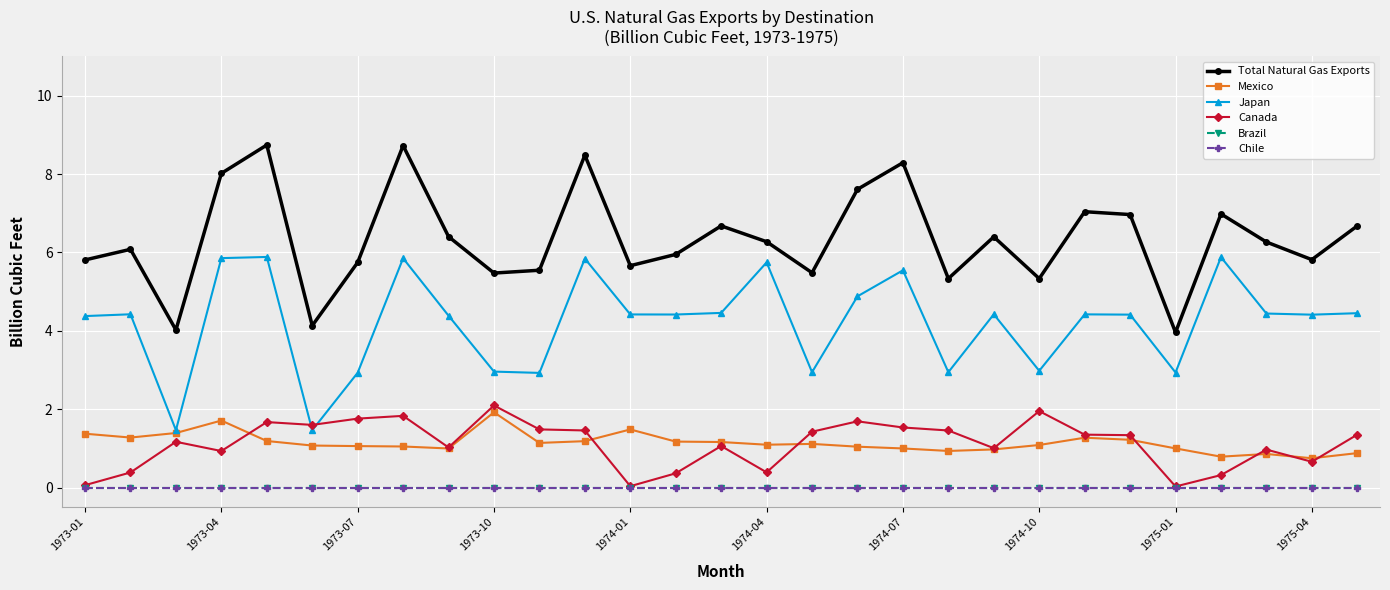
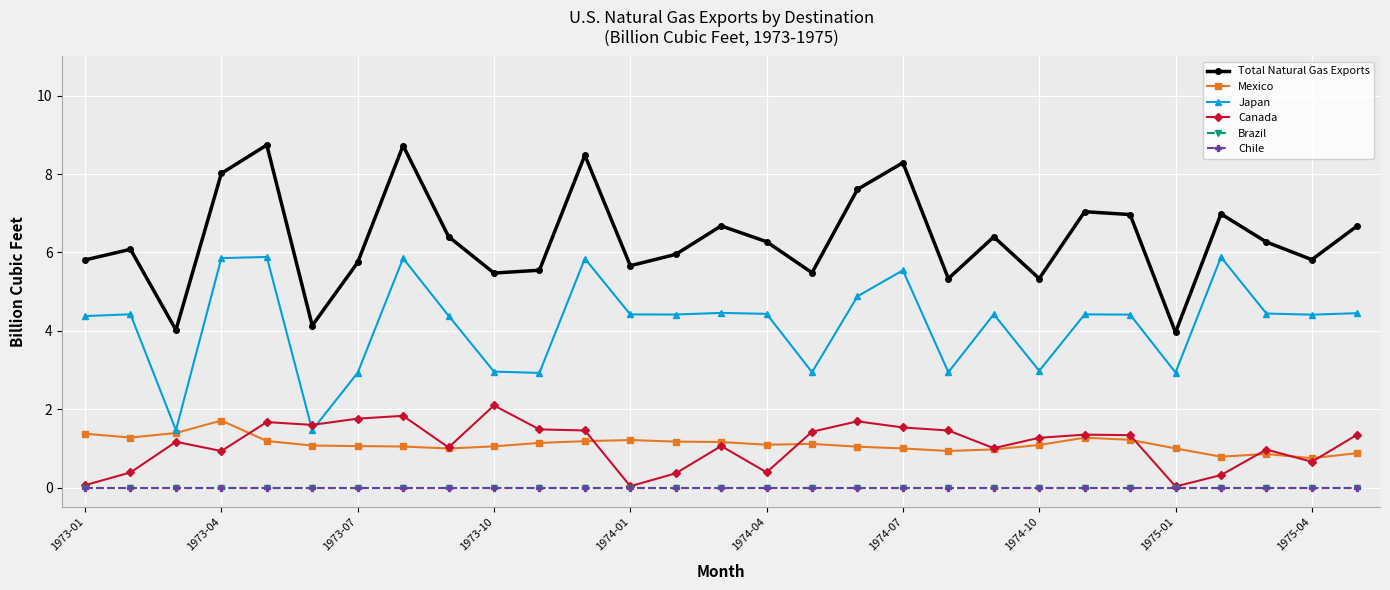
Mexico, 1973-10: 1.9 -> 1.1
Mexico, 1974-01: 1.5 -> 1.2
Japan, 1974-04: 5.7 -> 4.4
Canada, 1974-10: 2.0 -> 1.3
